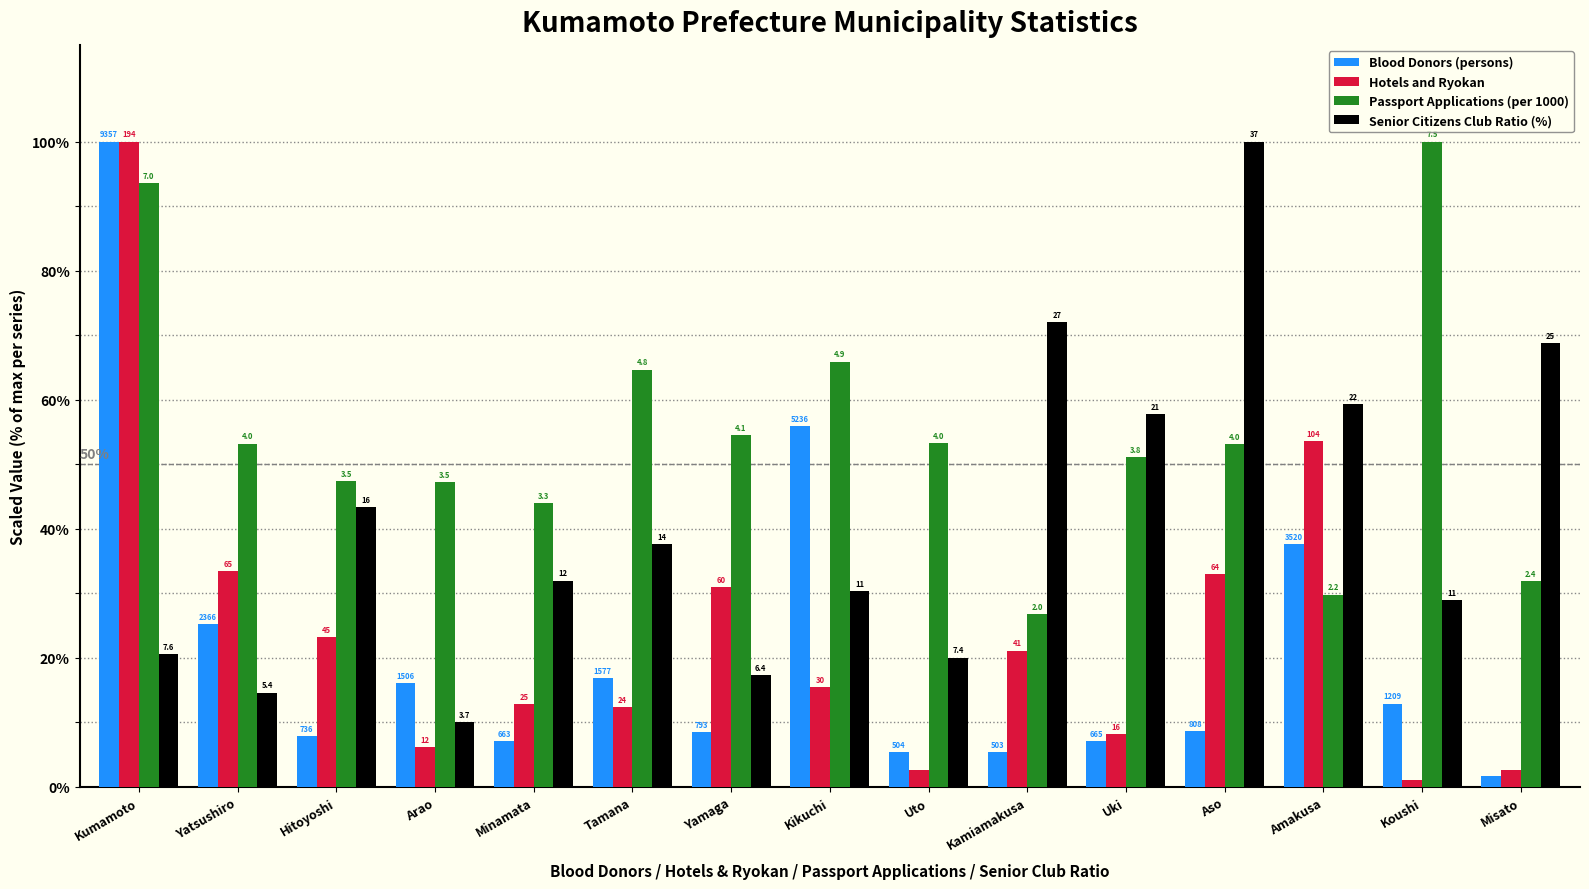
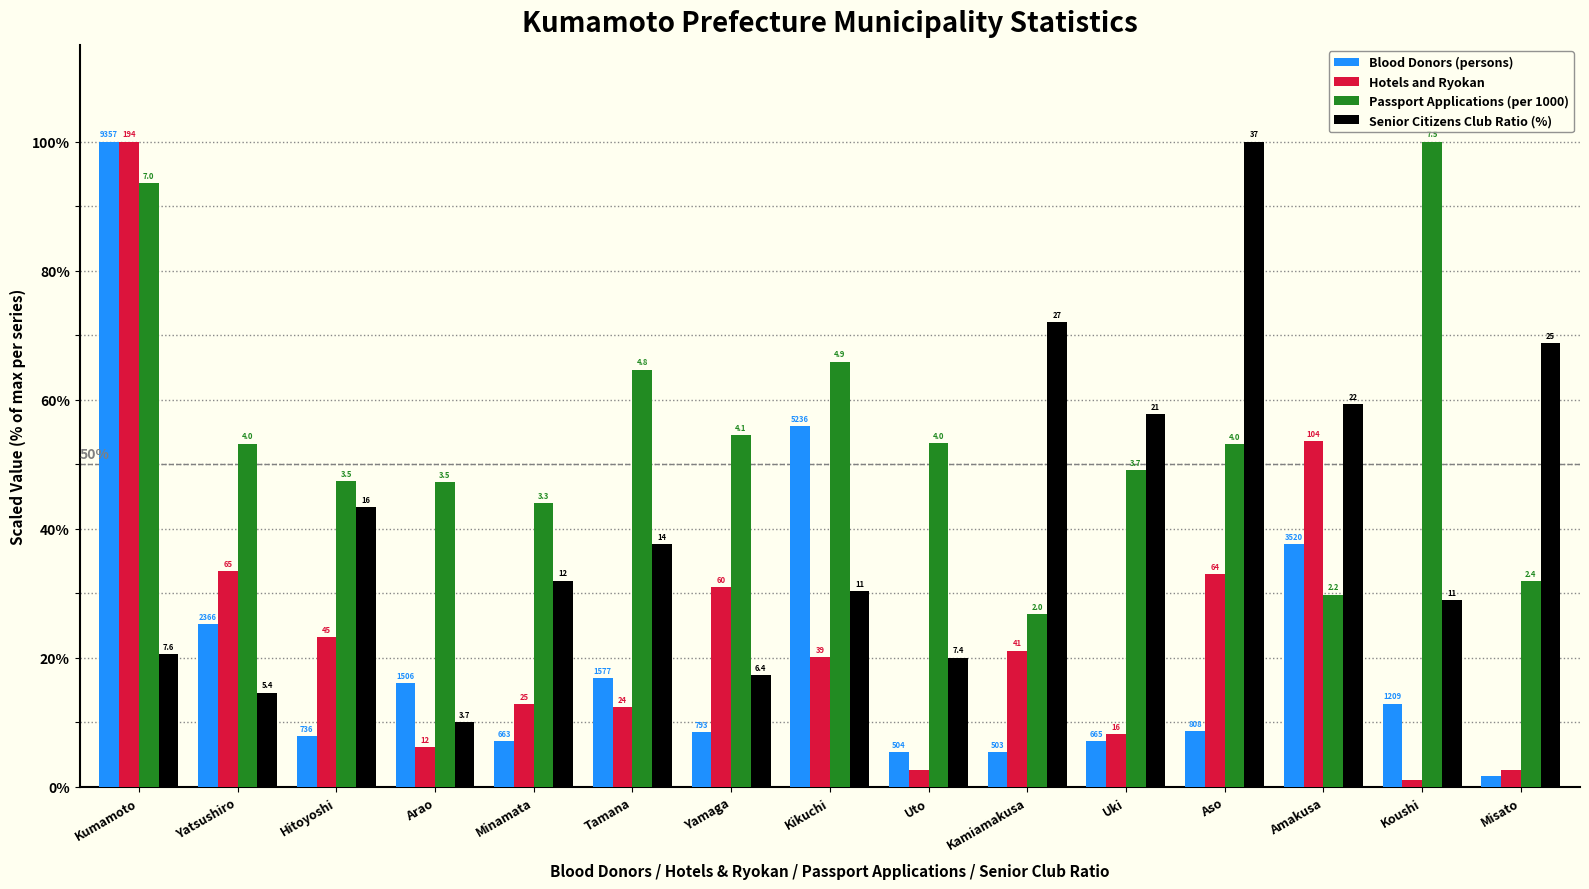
Hotels and Ryokan, Kikuchi: 30 -> 39
Passport Applications (per 1000), Uki: 3.8 -> 3.7
